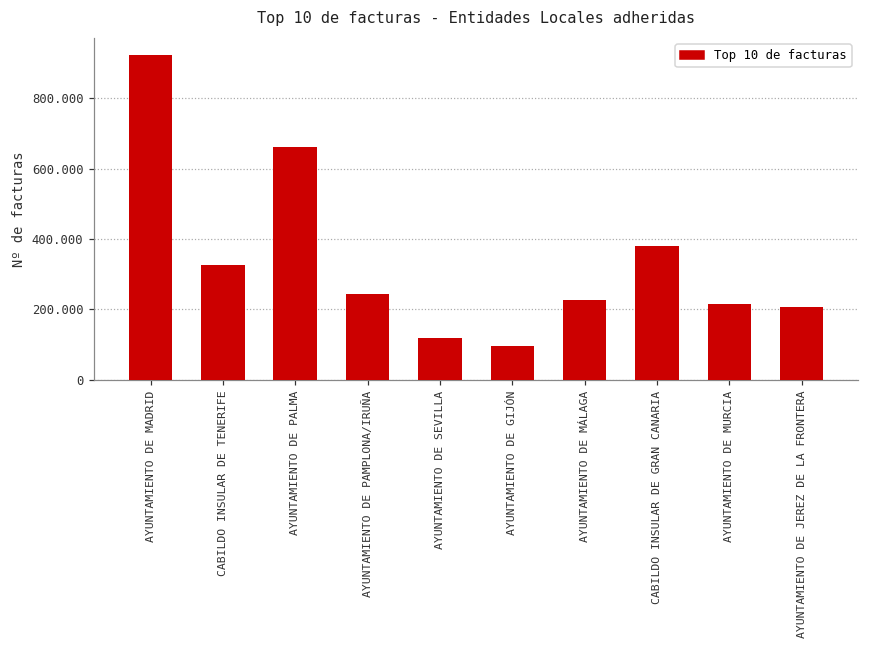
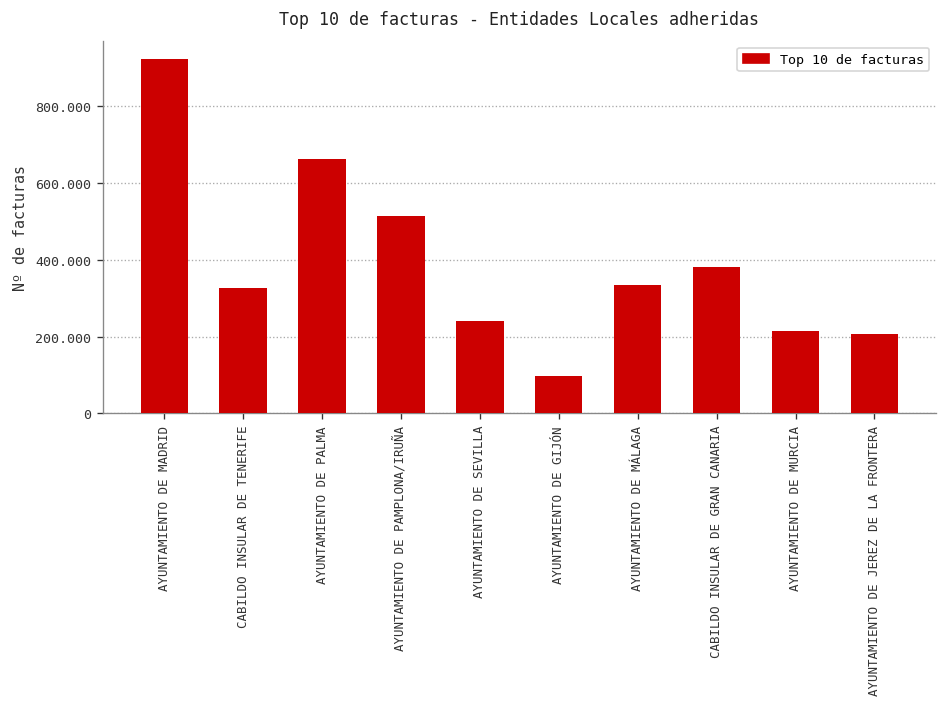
AYUNTAMIENTO DE PAMPLONA/IRUÑA: 240 -> 510
AYUNTAMIENTO DE SEVILLA: 120 -> 240
AYUNTAMIENTO DE MÁLAGA: 230 -> 330
